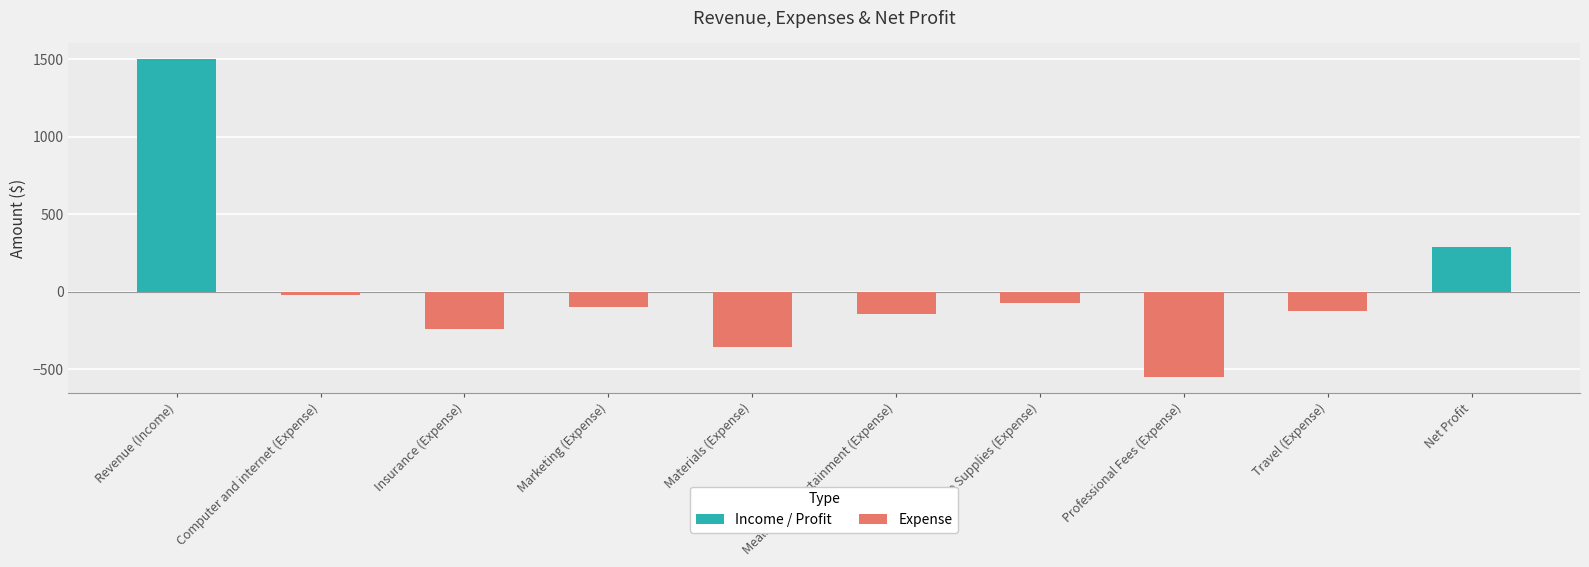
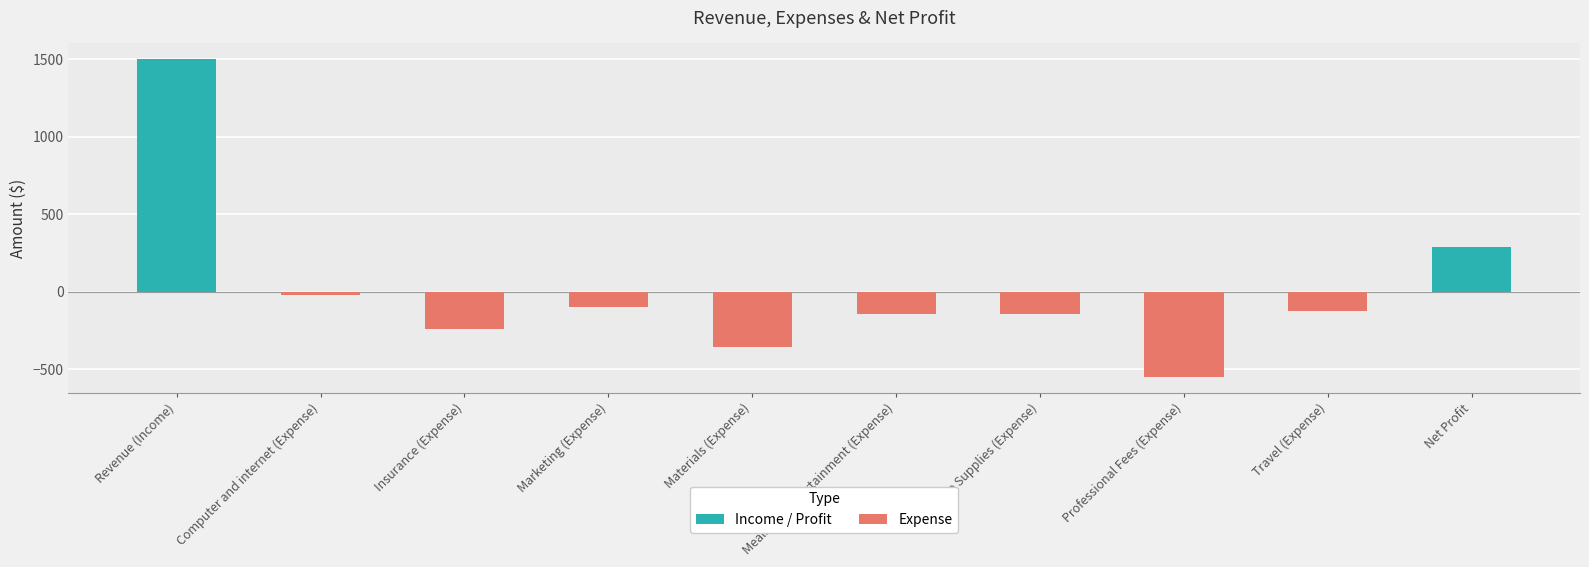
Expense, Office Supplies (Expense): -80 -> -140
